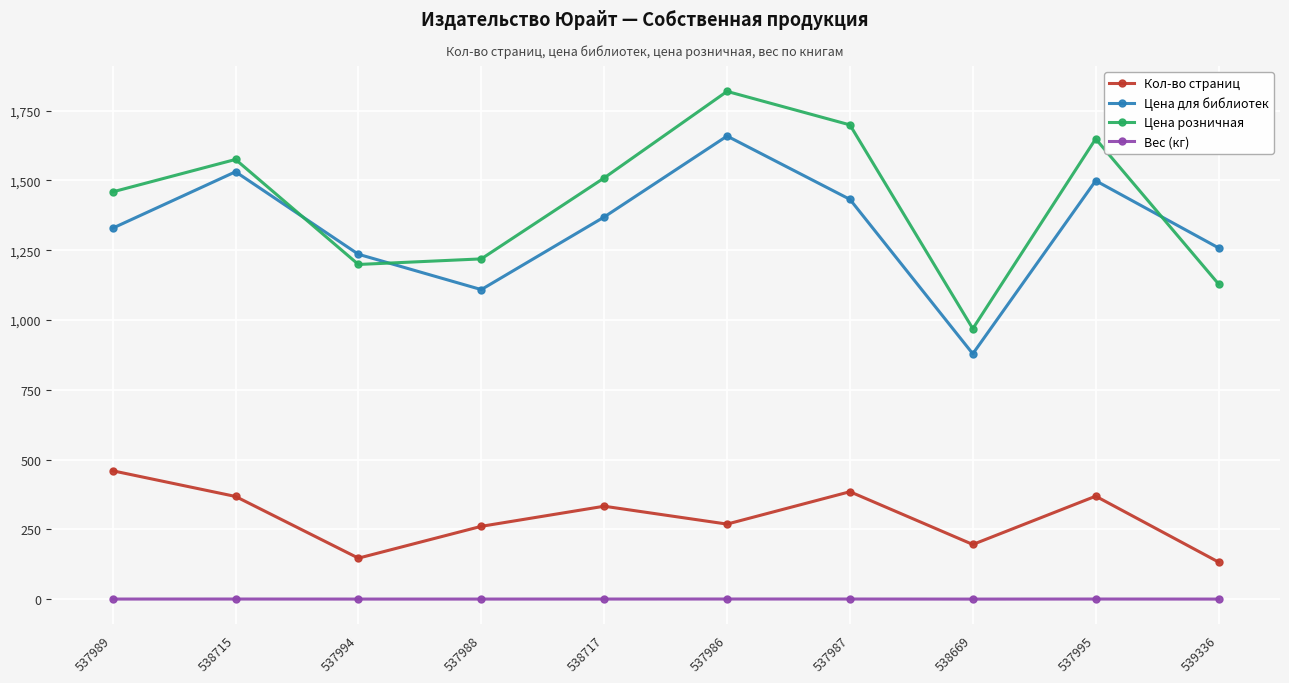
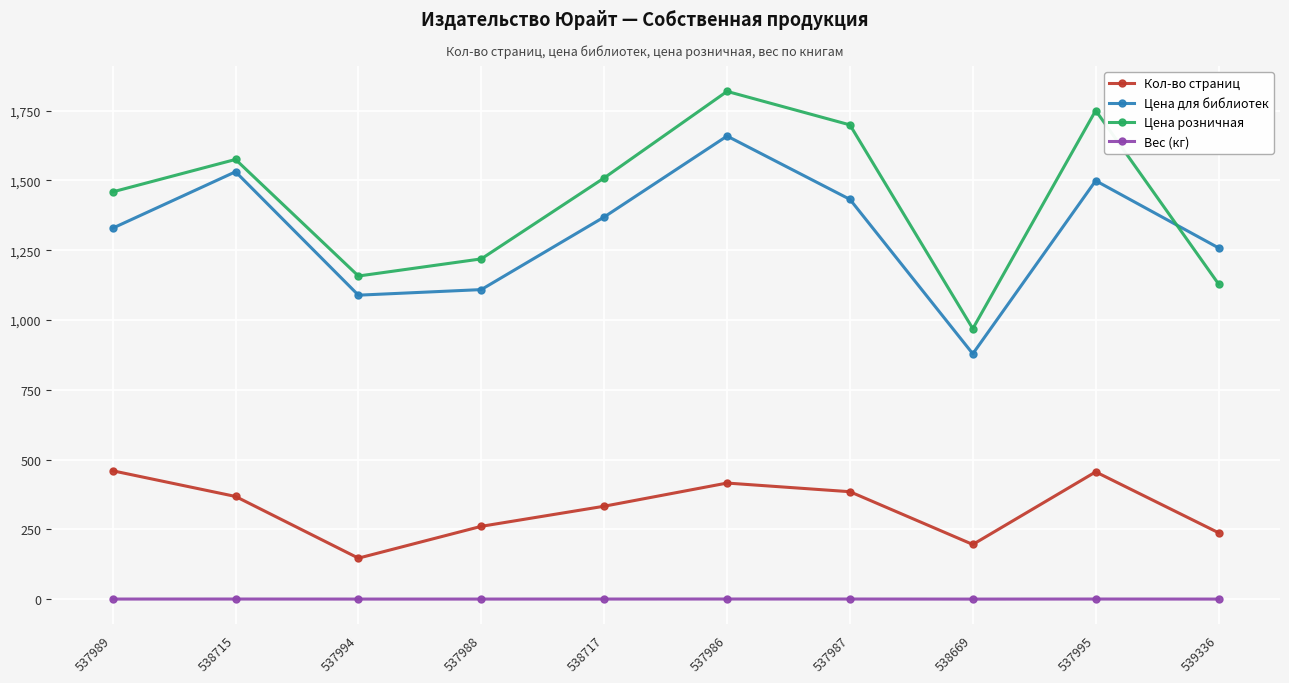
Цена для библиотек, 537994: 1,240 -> 1,090
Цена розничная, 537994: 1,200 -> 1,160
Кол-во страниц, 537986: 270 -> 420
Кол-во страниц, 537995: 370 -> 460
Цена розничная, 537995: 1,650 -> 1,750
Кол-во страниц, 539336: 130 -> 240
